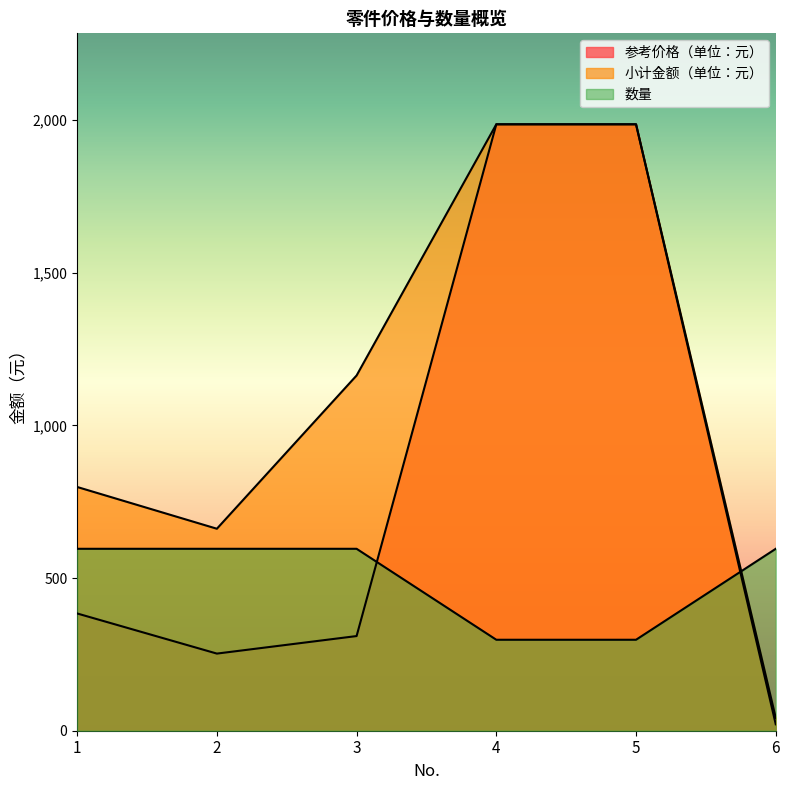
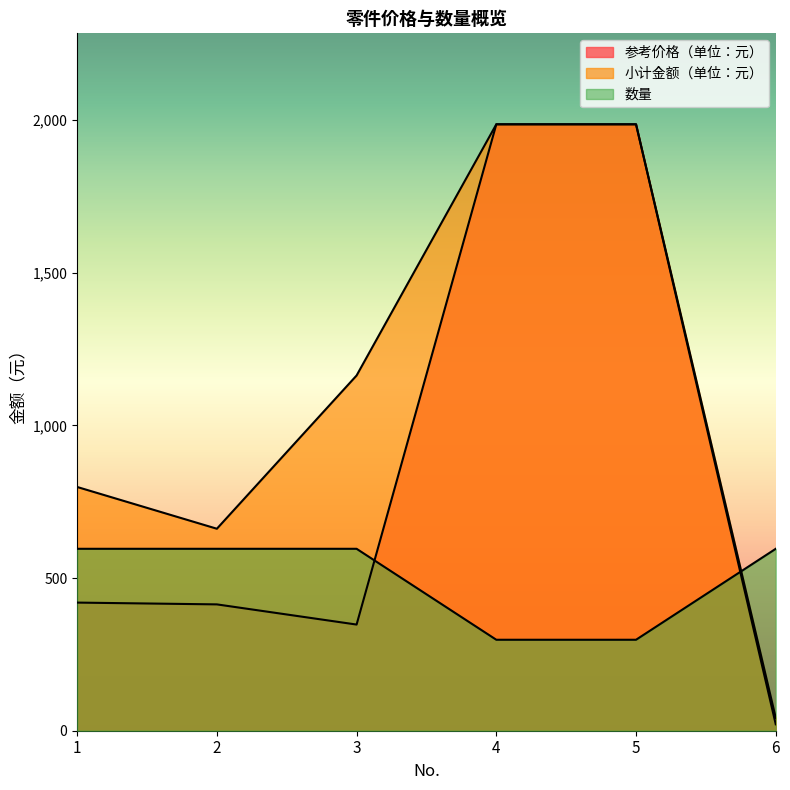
参考价格（单位：元）, 1: 380 -> 420
参考价格（单位：元）, 2: 250 -> 410
参考价格（单位：元）, 3: 310 -> 350
